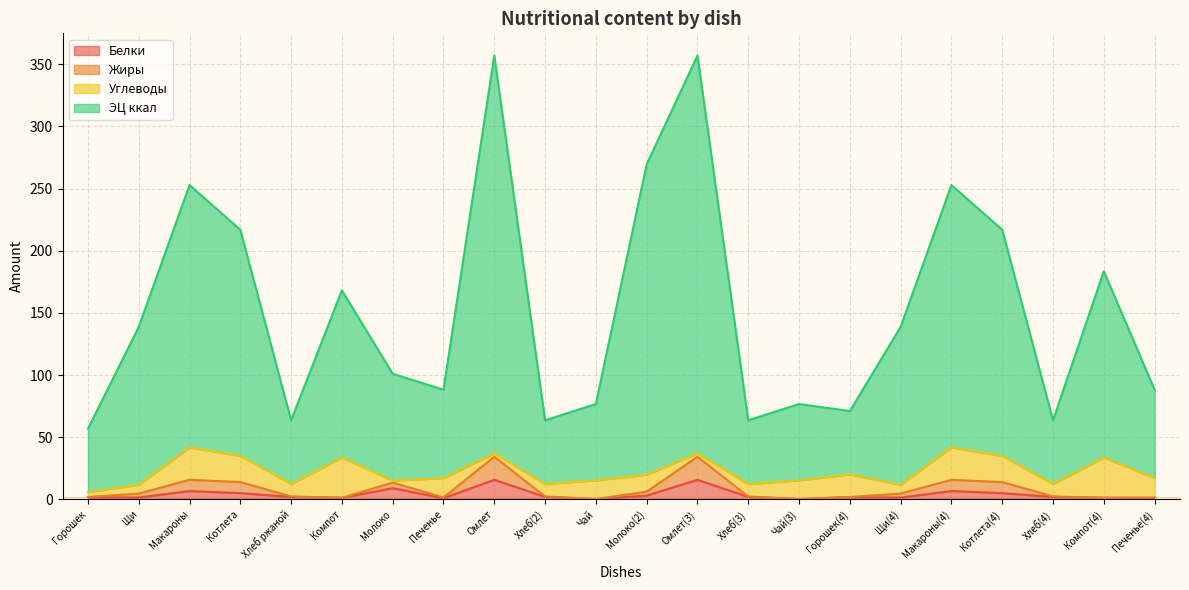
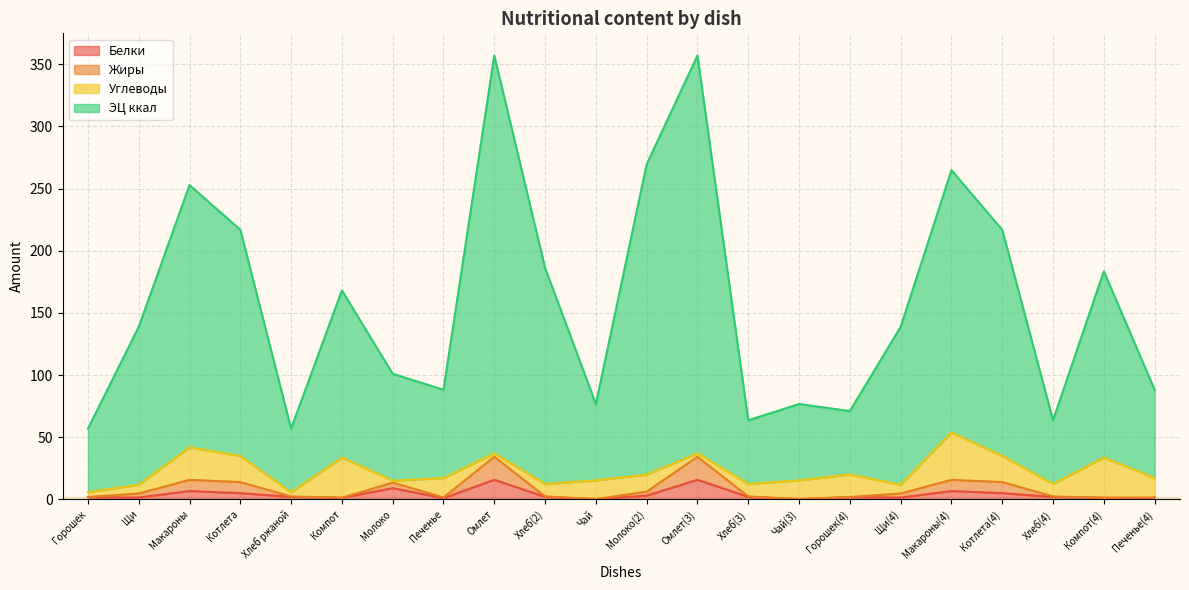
Углеводы, Хлеб ржаной: 10 -> 3
ЭЦ ккал, Хлеб(2): 51 -> 174
Углеводы, Макароны(4): 26 -> 38
